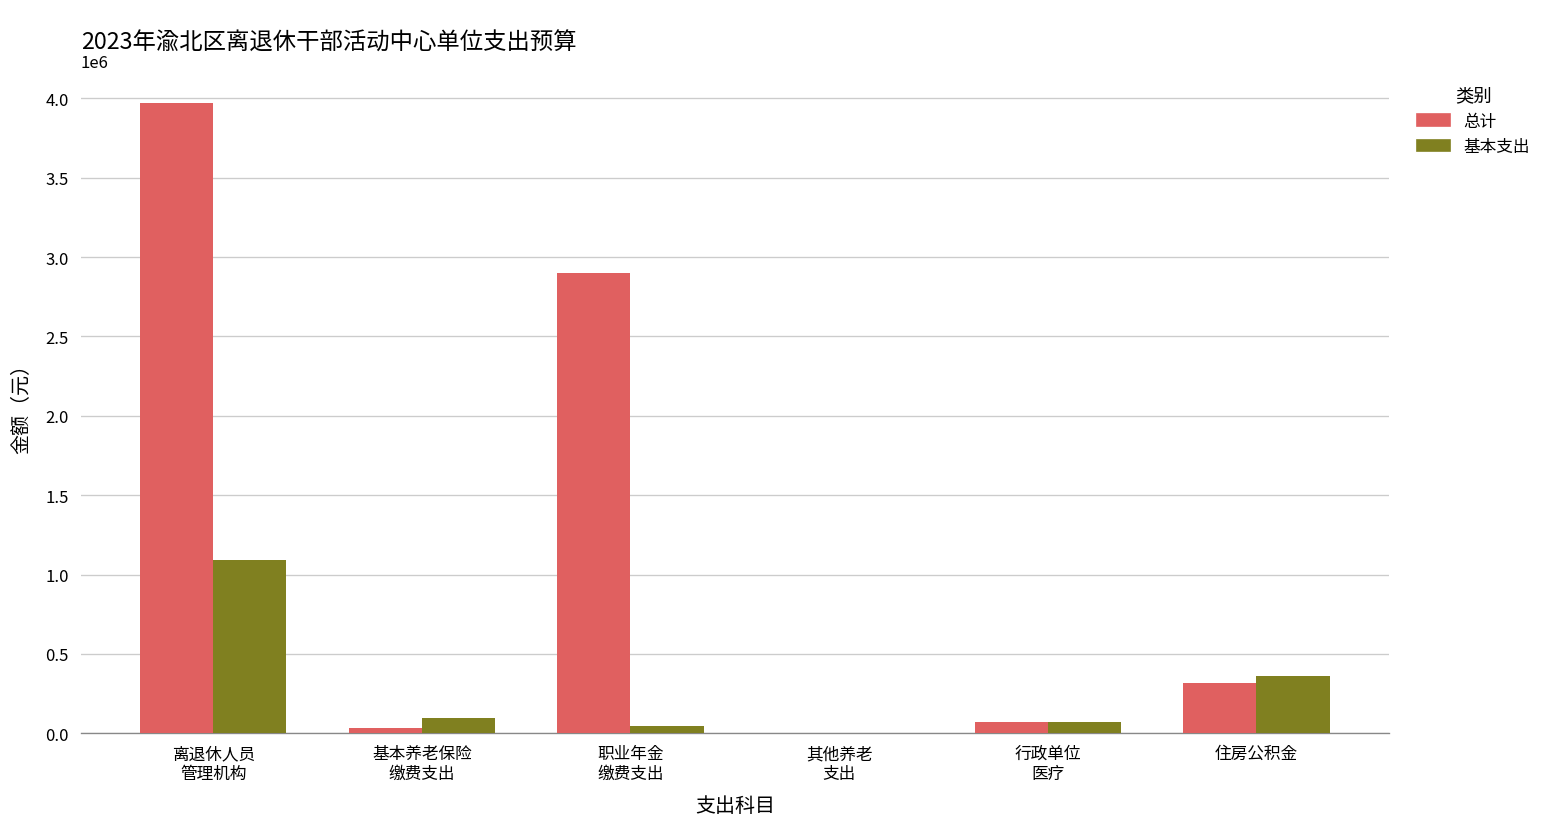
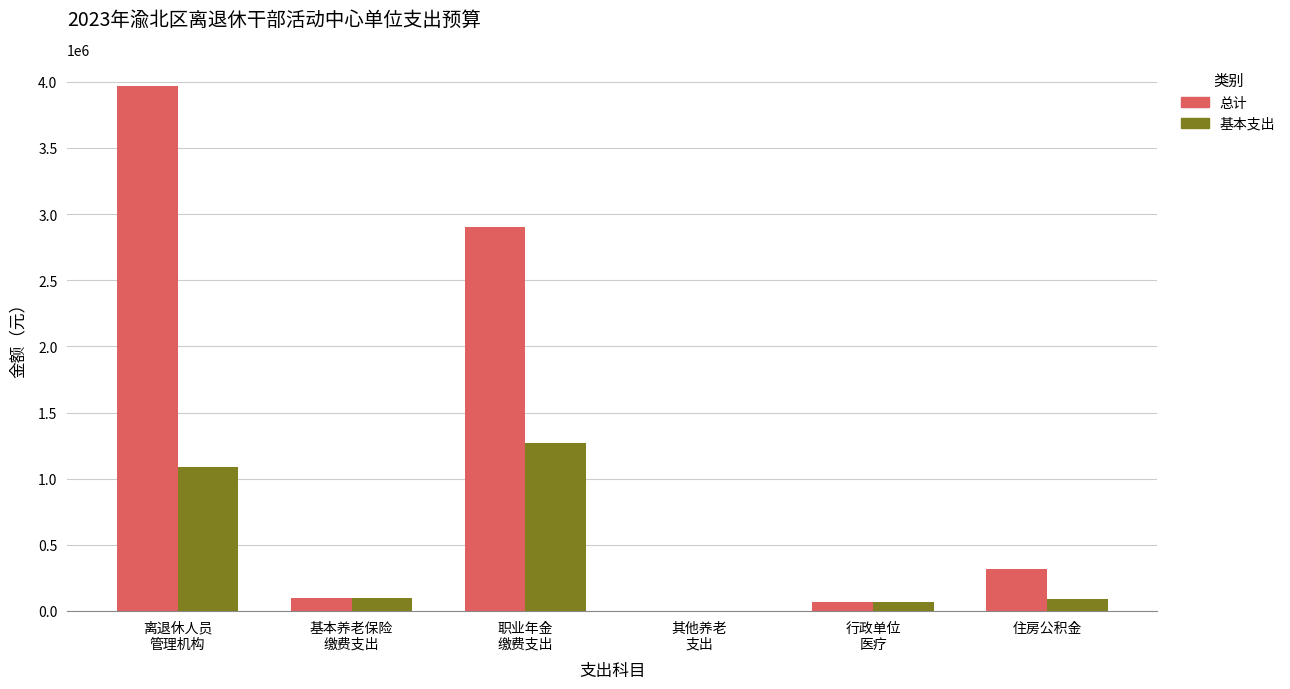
总计, 基本养老保险 缴费支出: 40000 -> 100000
基本支出, 职业年金 缴费支出: 50000 -> 1270000
基本支出, 住房公积金: 360000 -> 90000
